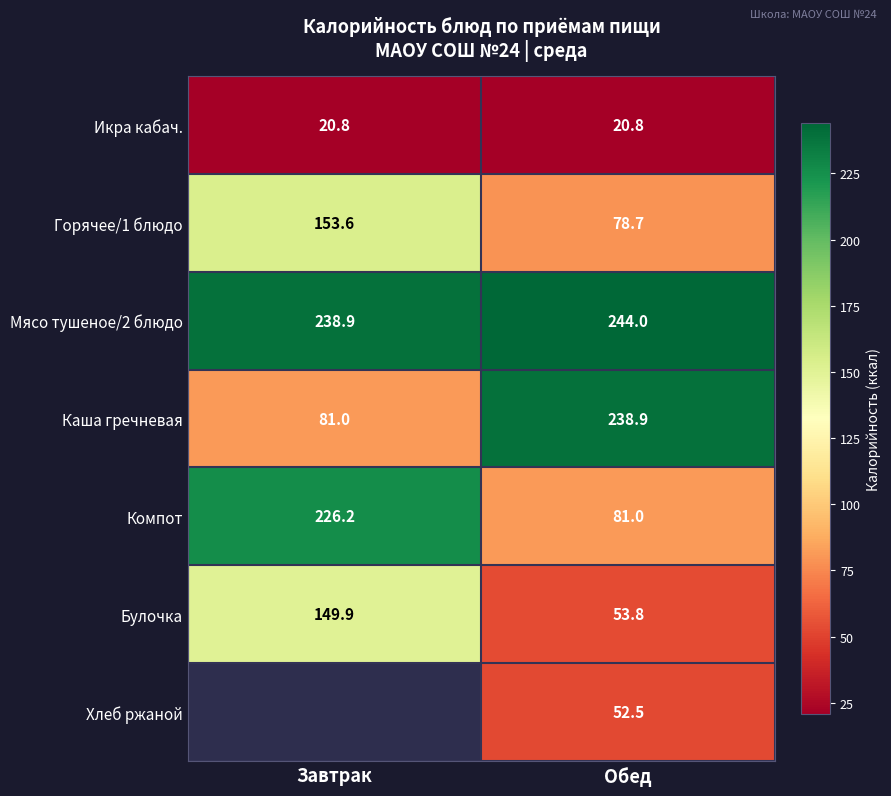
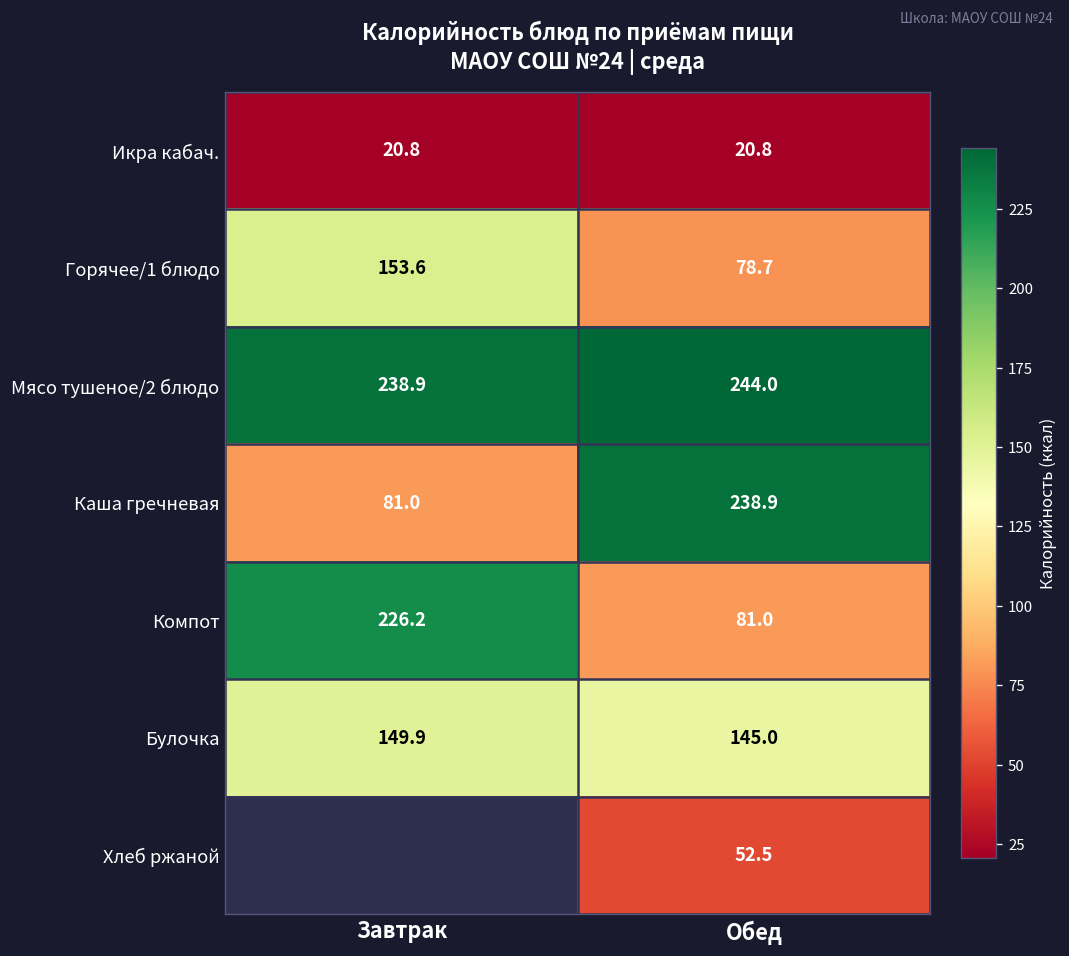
Булочка, Обед: 53.8 -> 145.0
